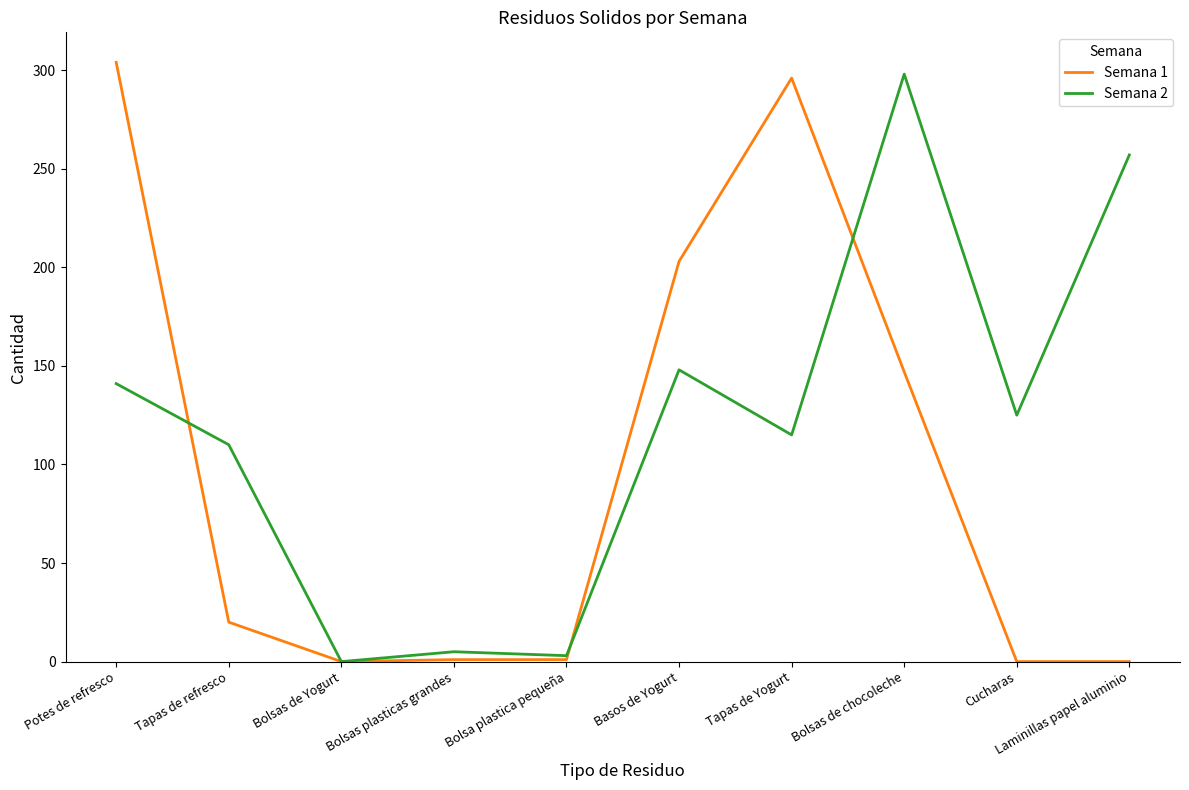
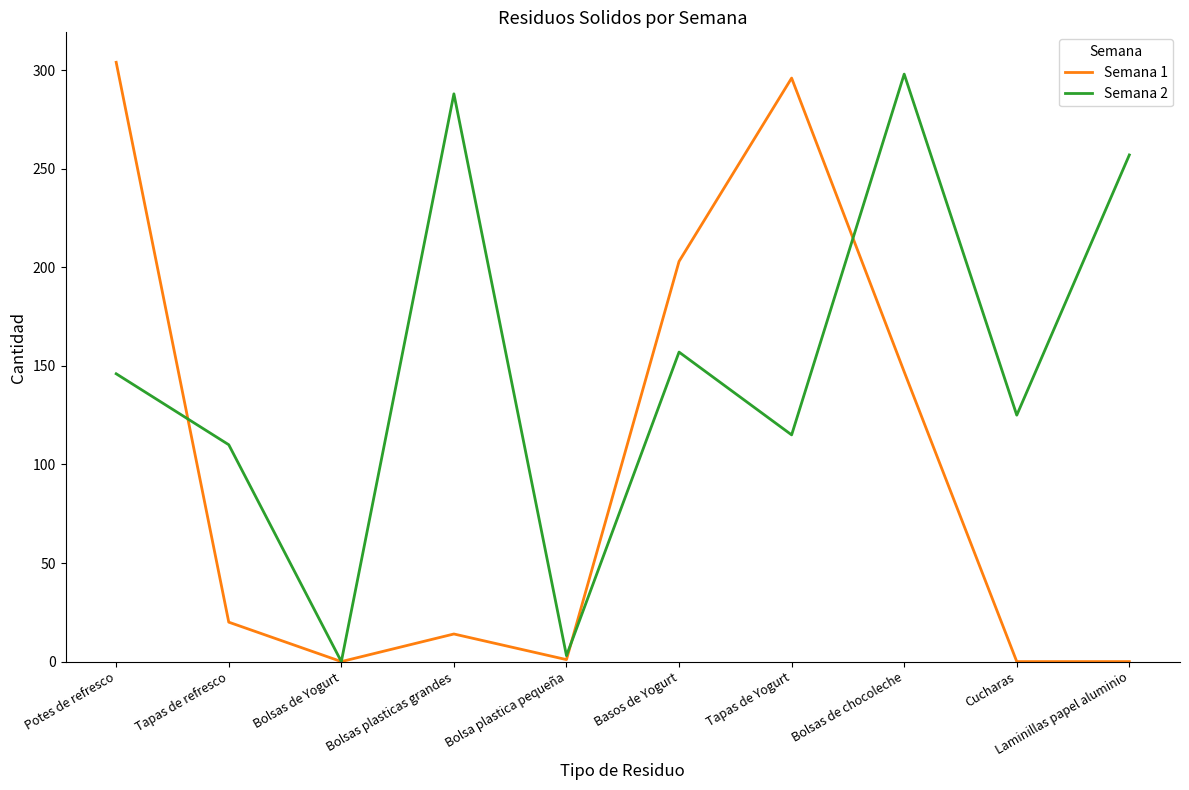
Semana 2, Potes de refresco: 141 -> 146
Semana 1, Bolsas plasticas grandes: 1 -> 14
Semana 2, Bolsas plasticas grandes: 5 -> 288
Semana 2, Basos de Yogurt: 148 -> 157
